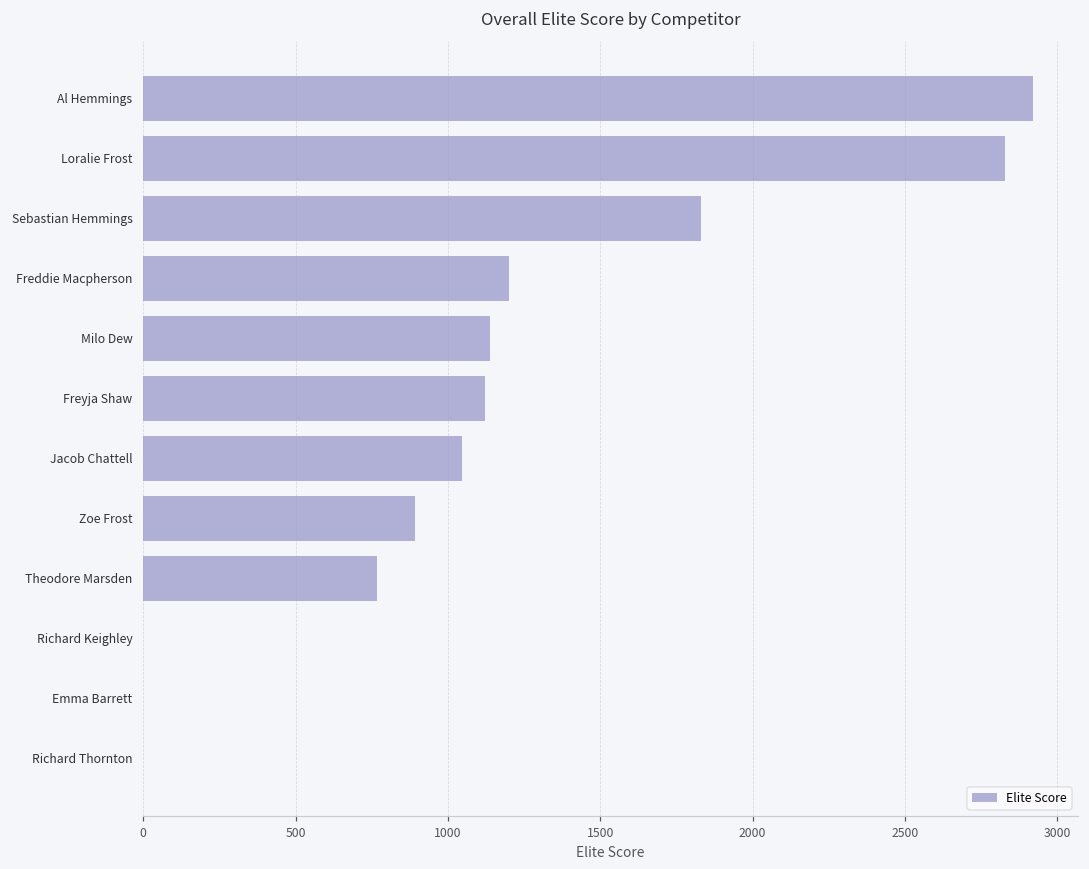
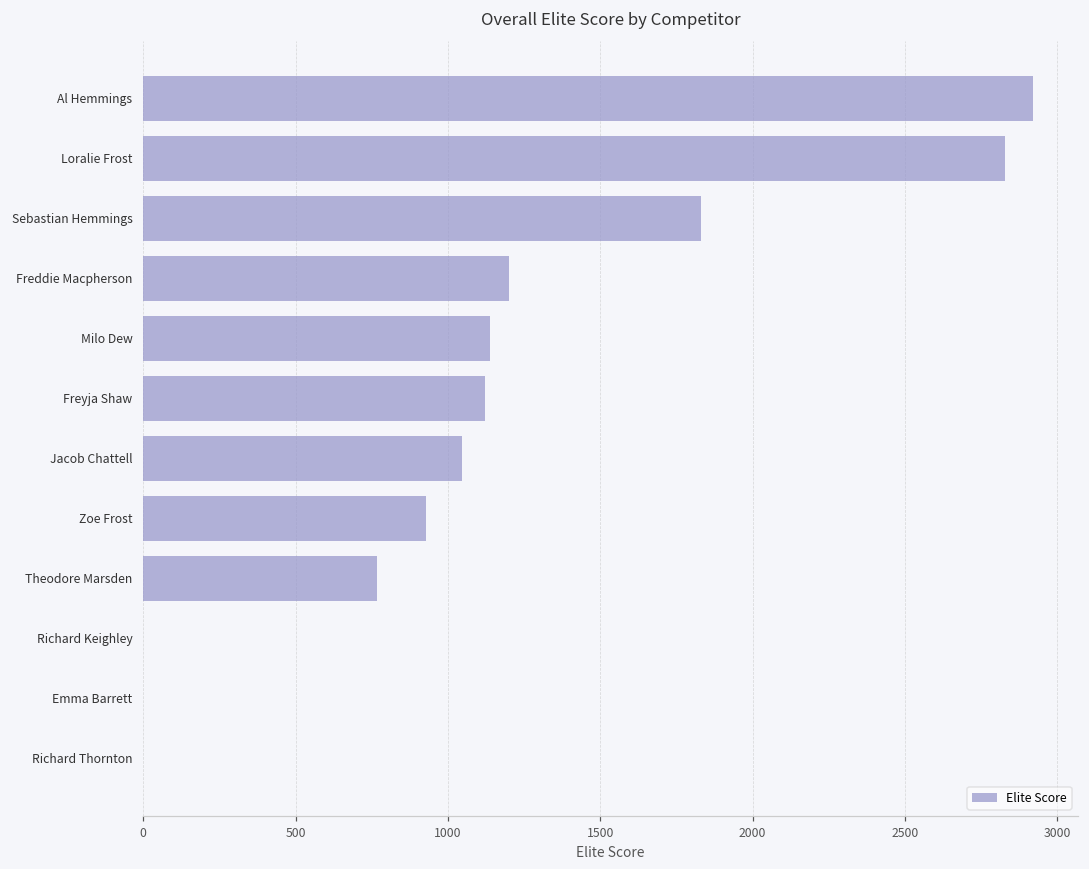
Zoe Frost: 890 -> 930
